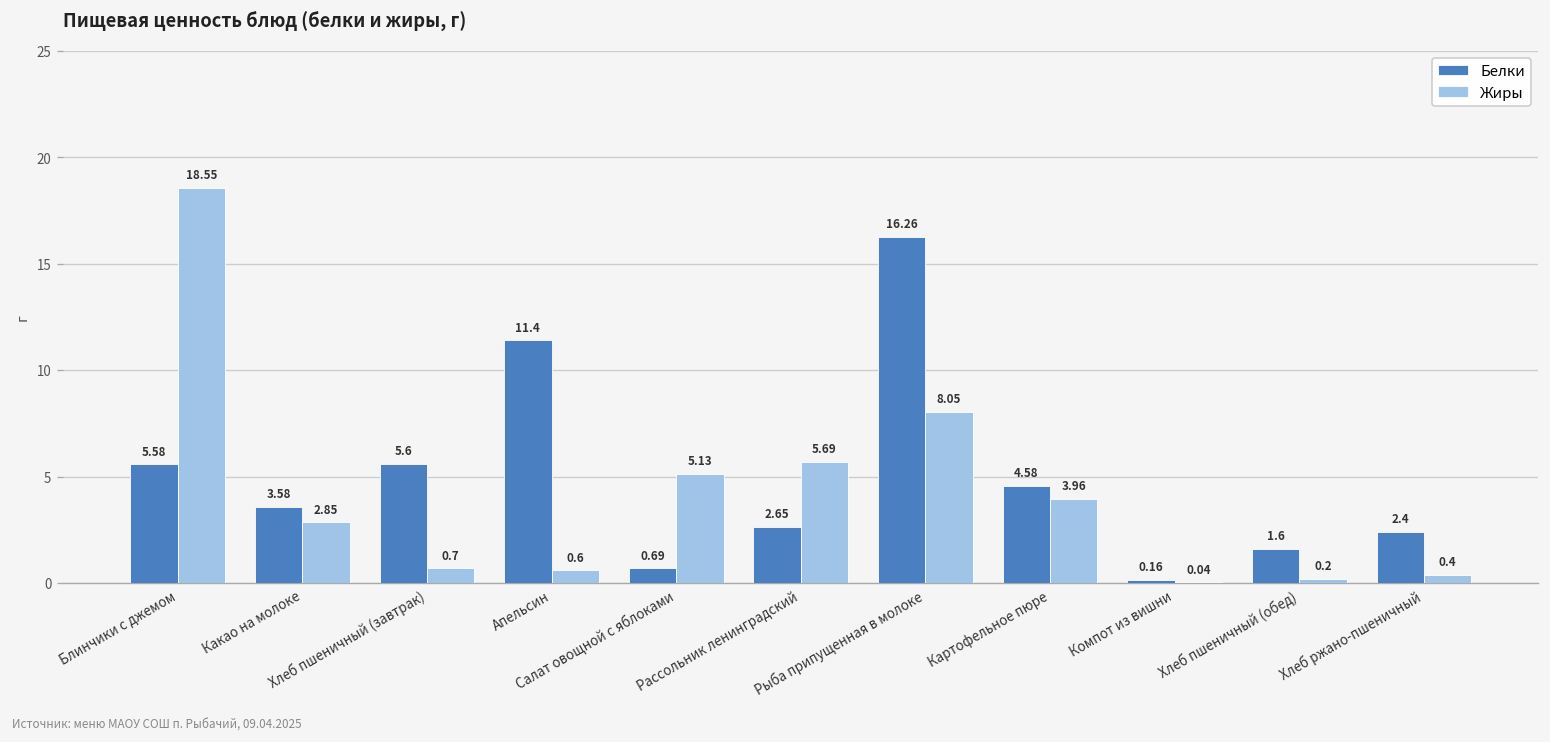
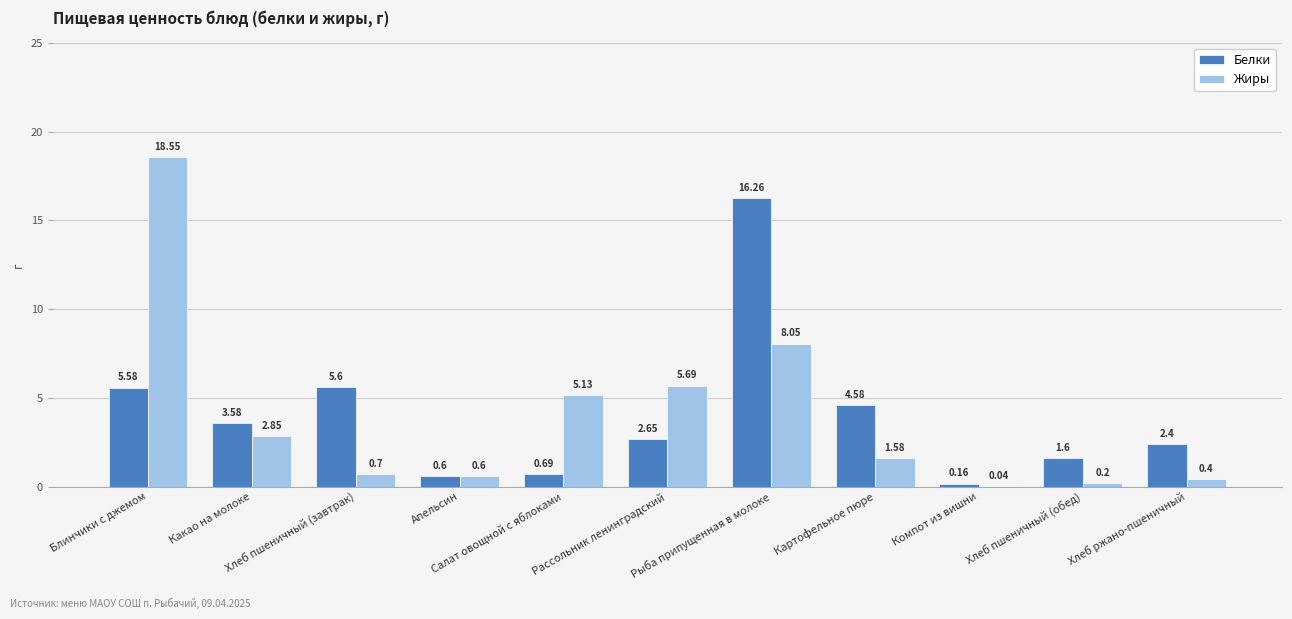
Белки, Апельсин: 11.4 -> 0.6
Жиры, Картофельное пюре: 3.96 -> 1.58
